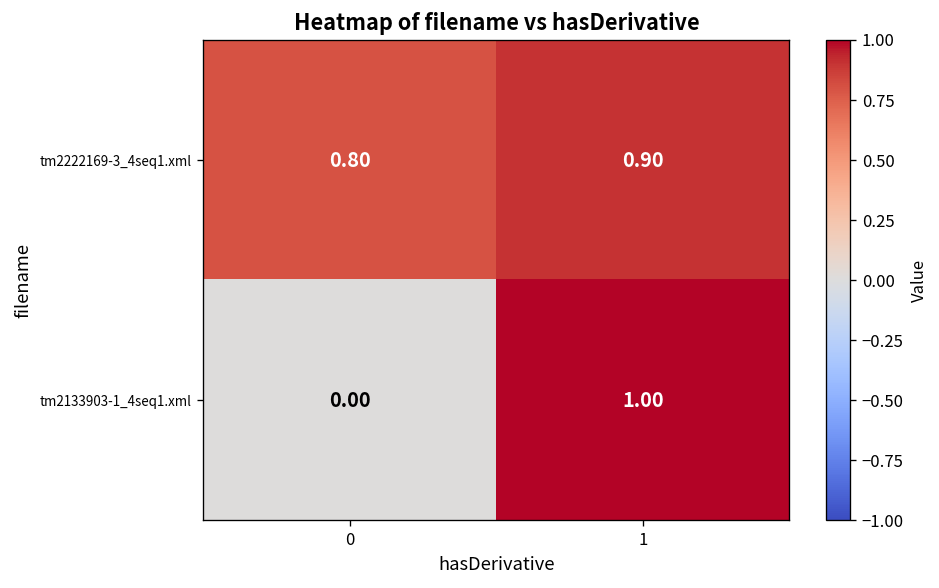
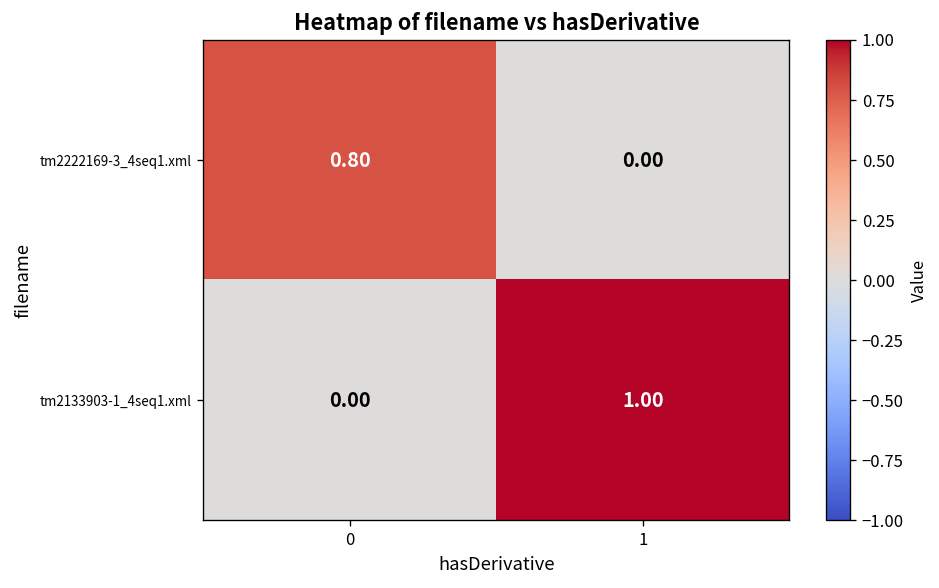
tm2222169-3_4seq1.xml, 1: 0.90 -> 0.00
